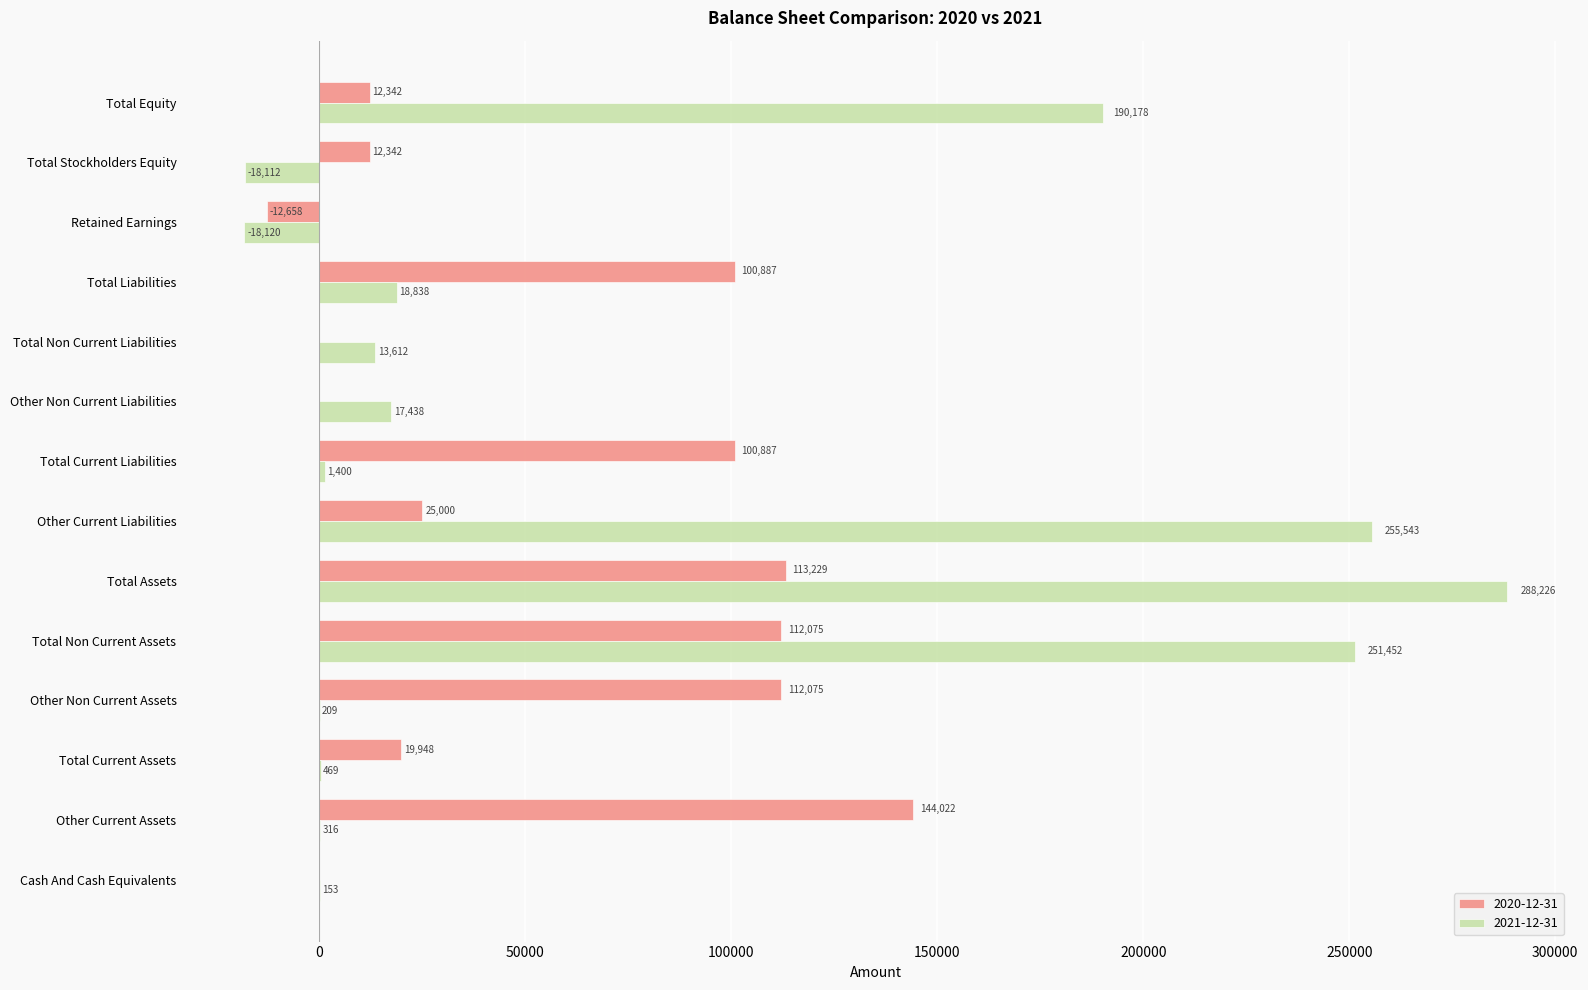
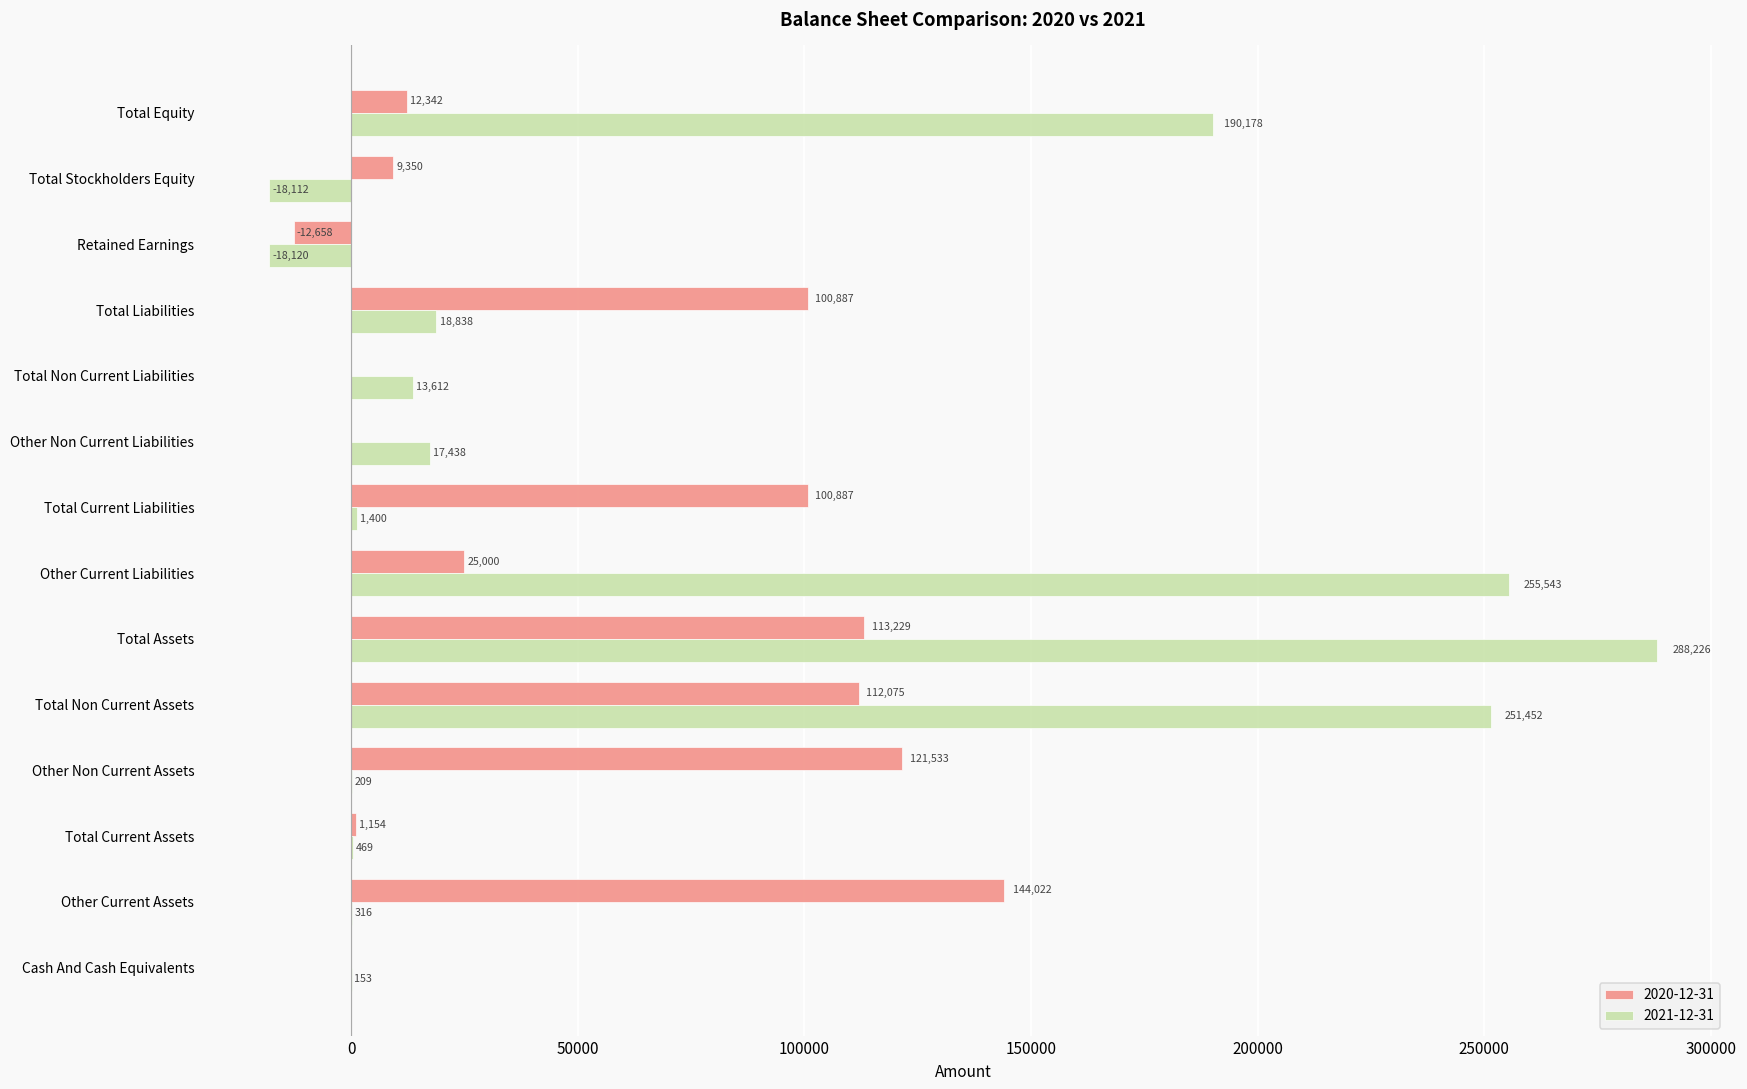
2020-12-31, Total Stockholders Equity: 12,342 -> 9,350
2020-12-31, Other Non Current Assets: 112,075 -> 121,533
2020-12-31, Total Current Assets: 19,948 -> 1,154
